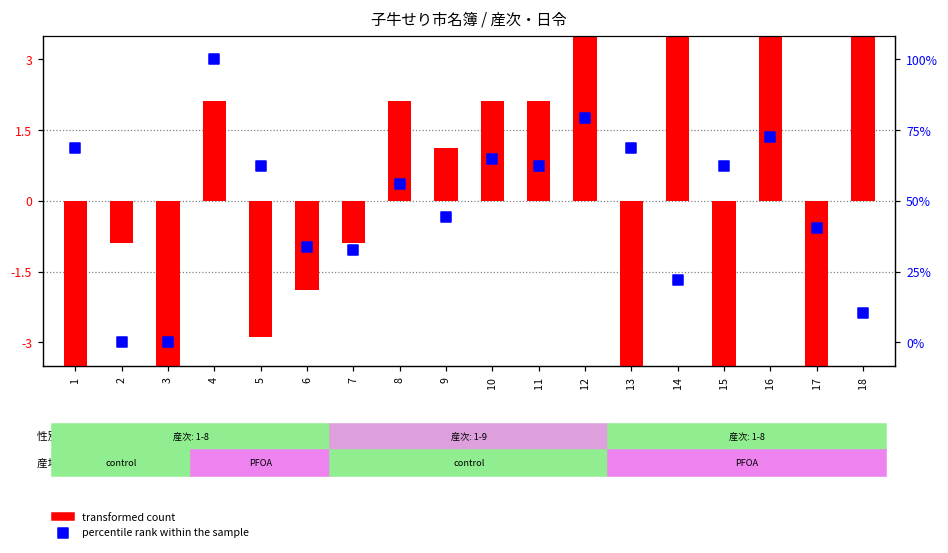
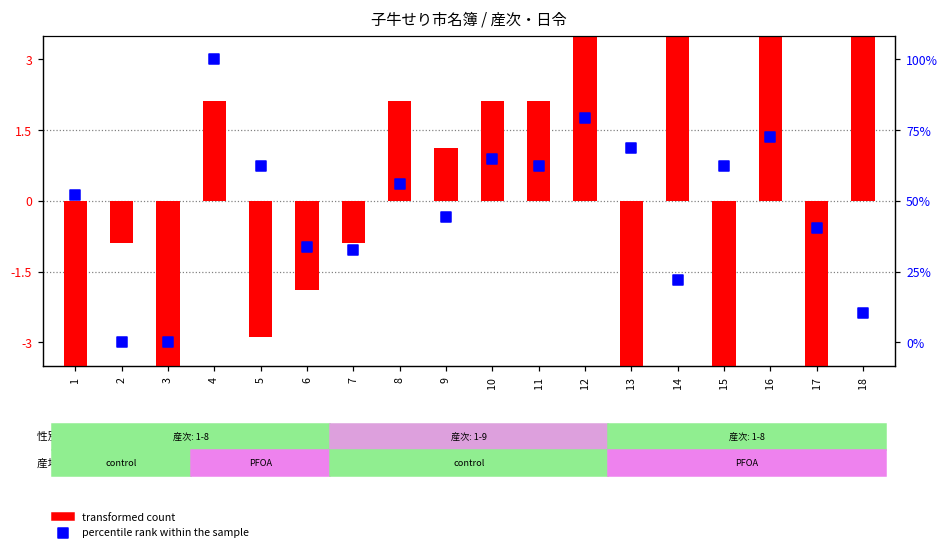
percentile rank within the sample, 1: 1.1 -> 0.1
